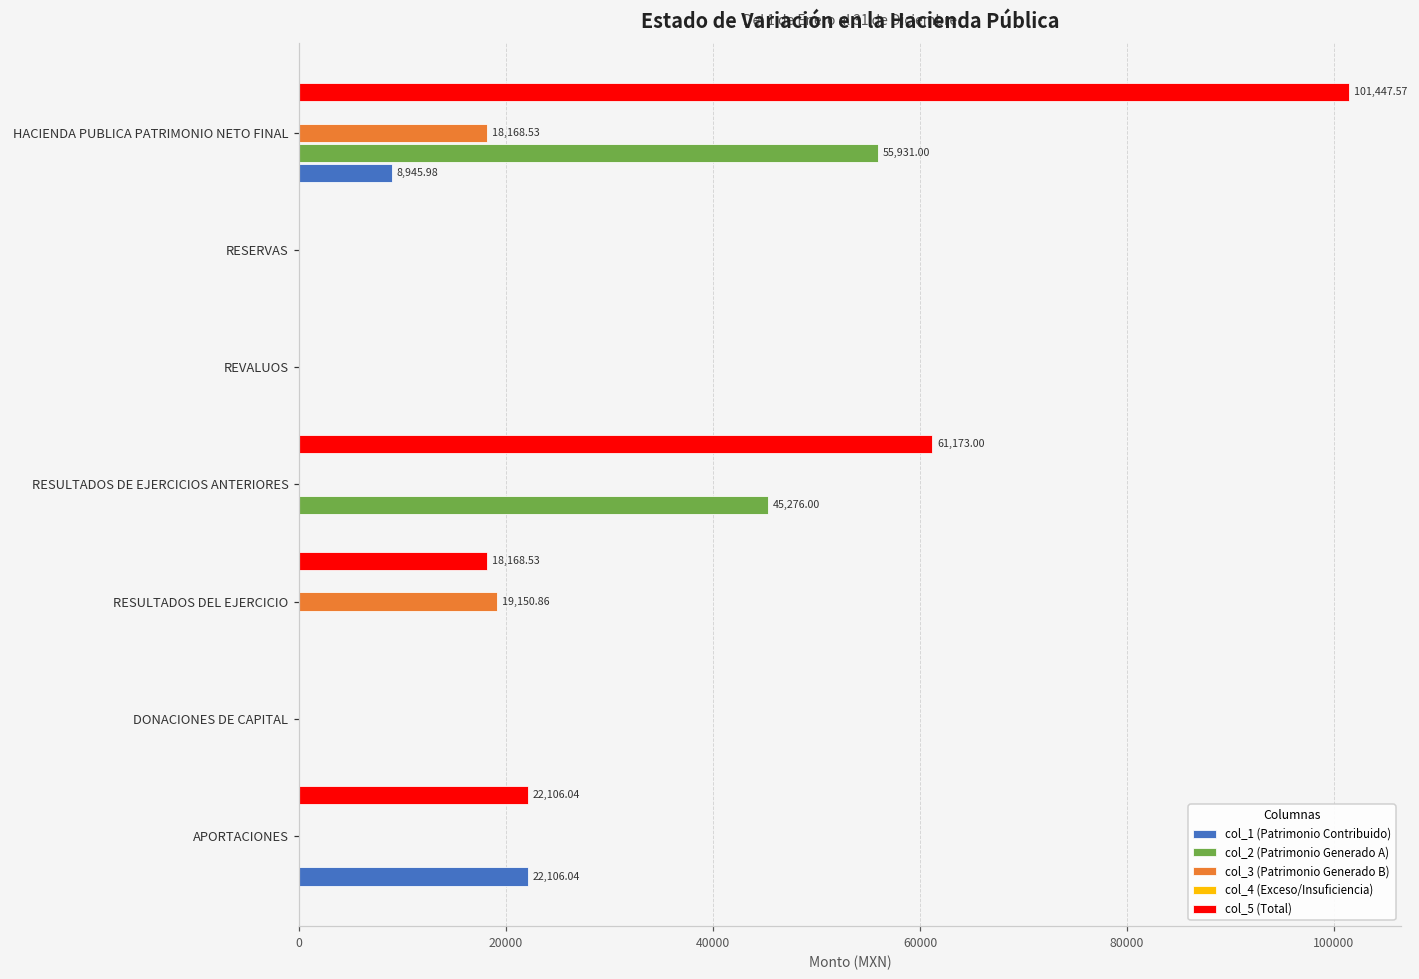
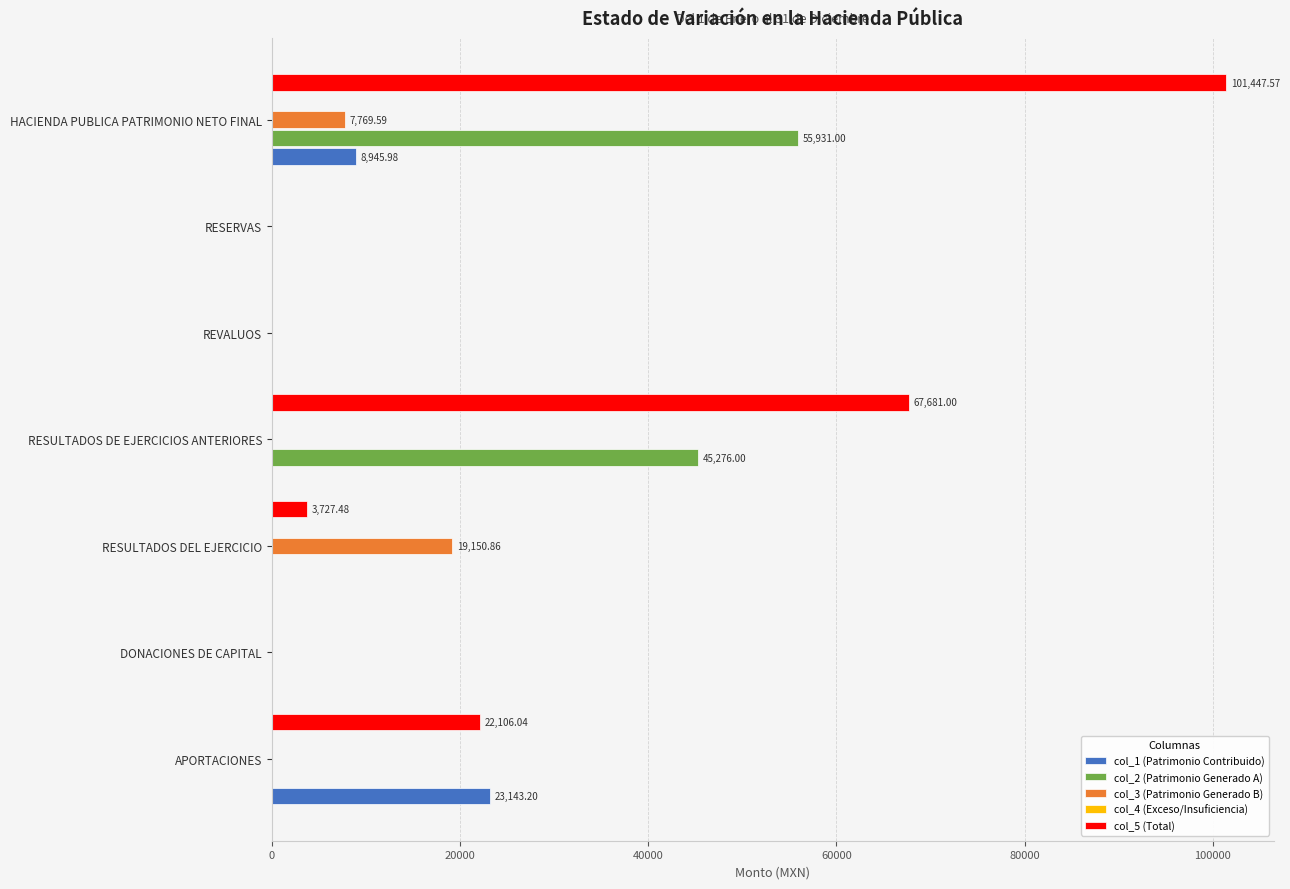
col_3 (Patrimonio Generado B), HACIENDA PUBLICA PATRIMONIO NETO FINAL: 18,168.53 -> 7,769.59
col_5 (Total), RESULTADOS DE EJERCICIOS ANTERIORES: 61,173.00 -> 67,681.00
col_5 (Total), RESULTADOS DEL EJERCICIO: 18,168.53 -> 3,727.48
col_1 (Patrimonio Contribuido), APORTACIONES: 22,106.04 -> 23,143.20
